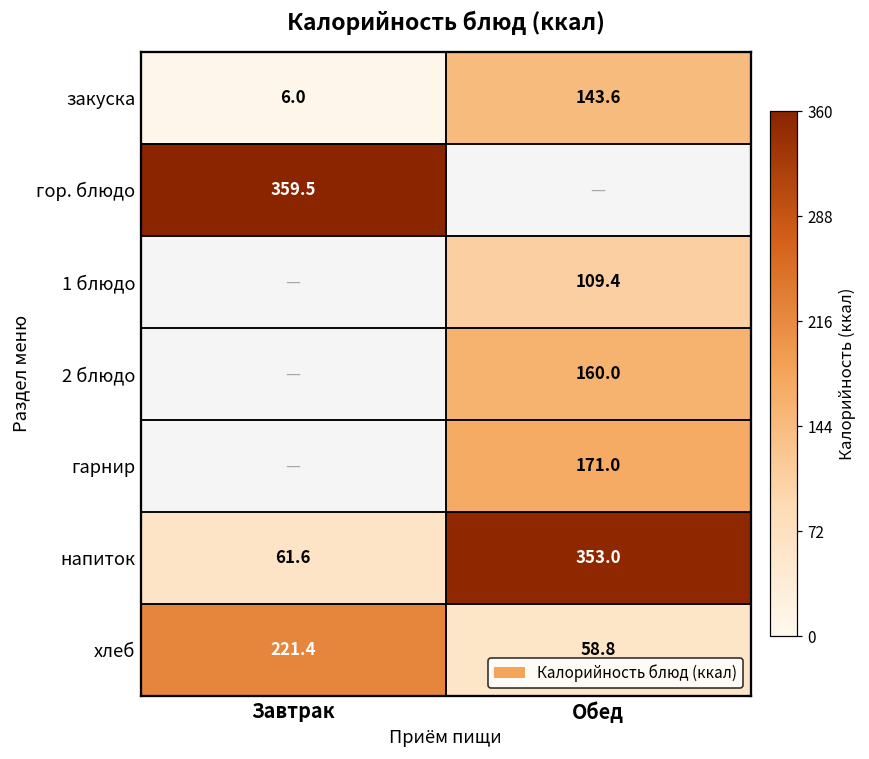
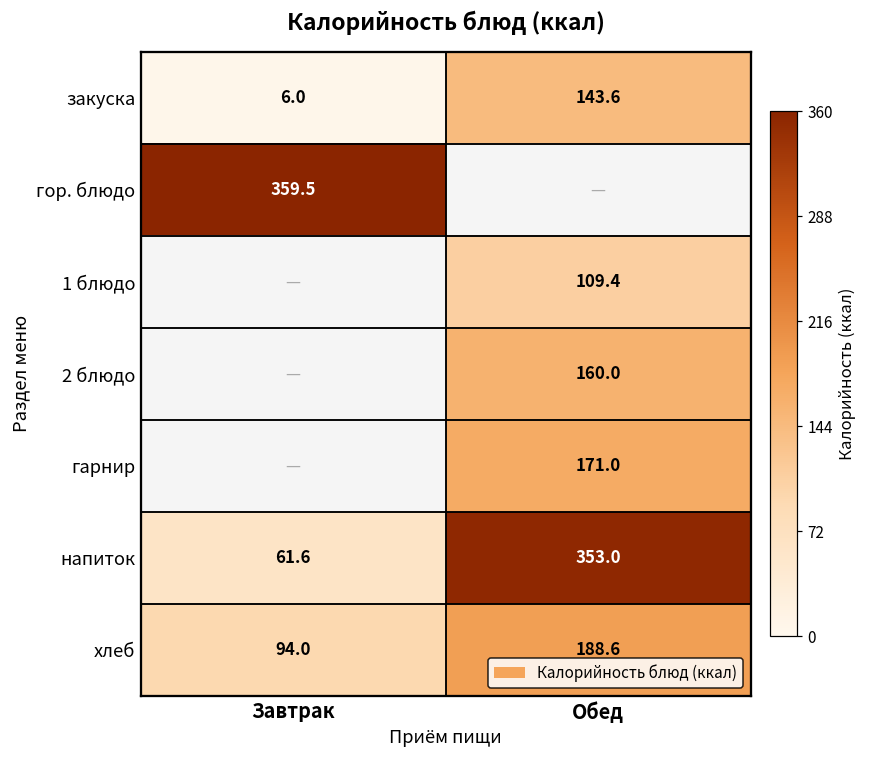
хлеб, Завтрак: 221.4 -> 94.0
хлеб, Обед: 58.8 -> 188.6
